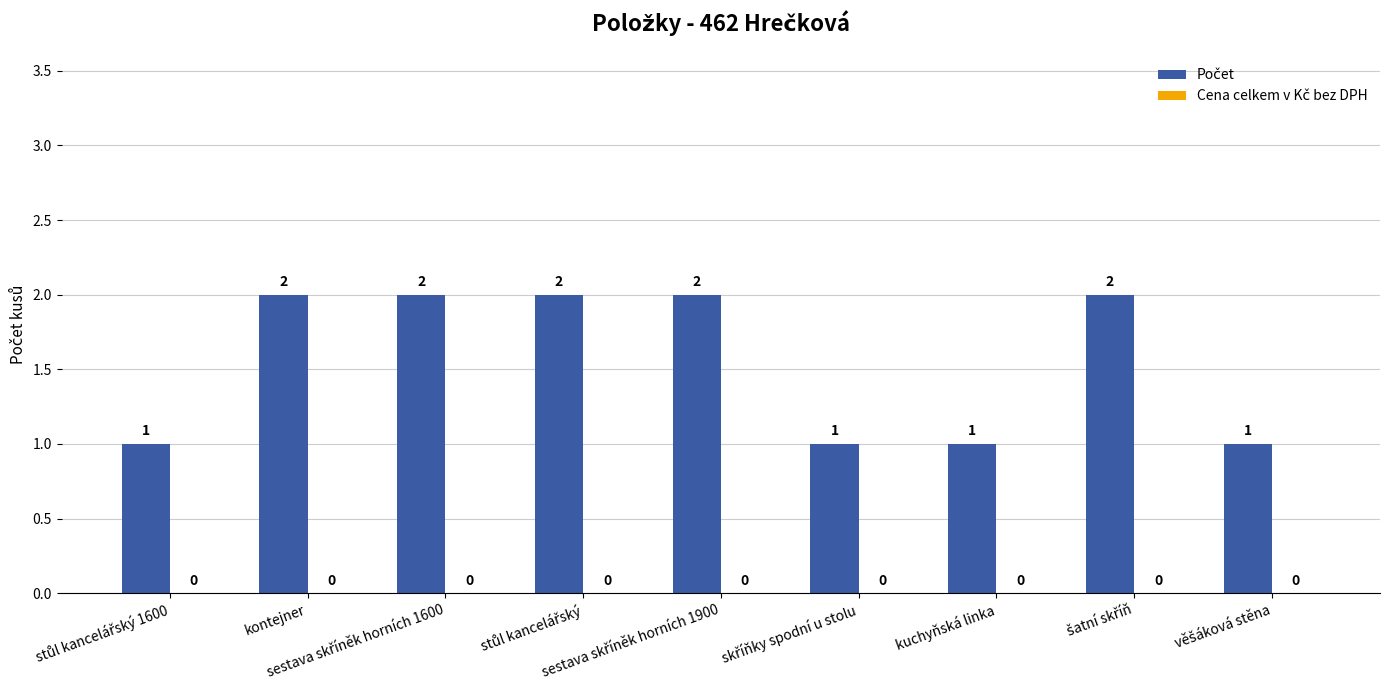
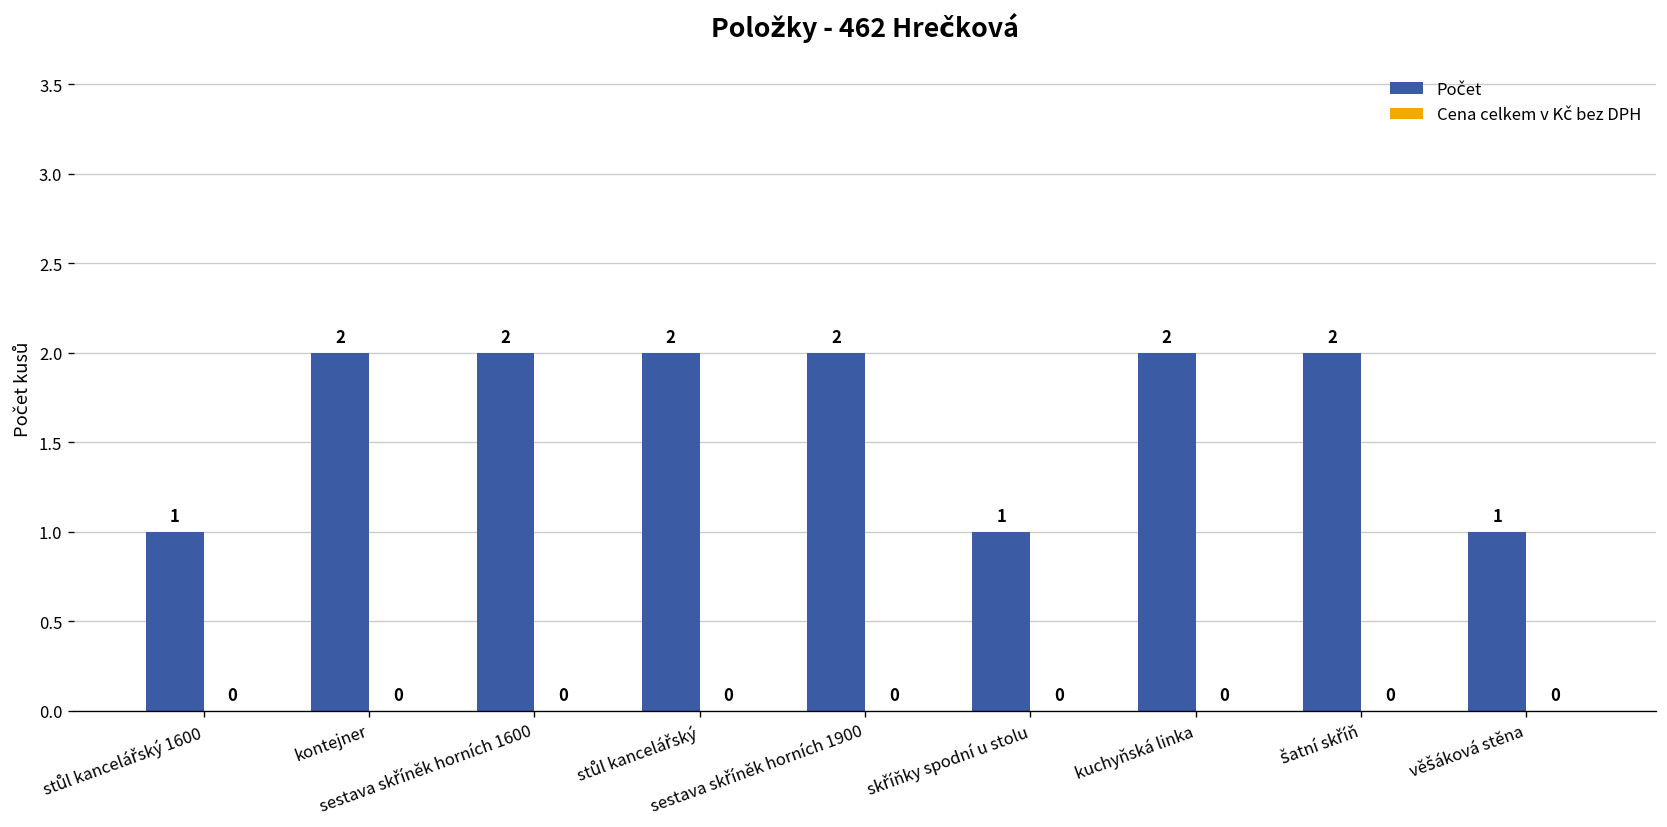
Počet, kuchyňská linka: 1 -> 2
